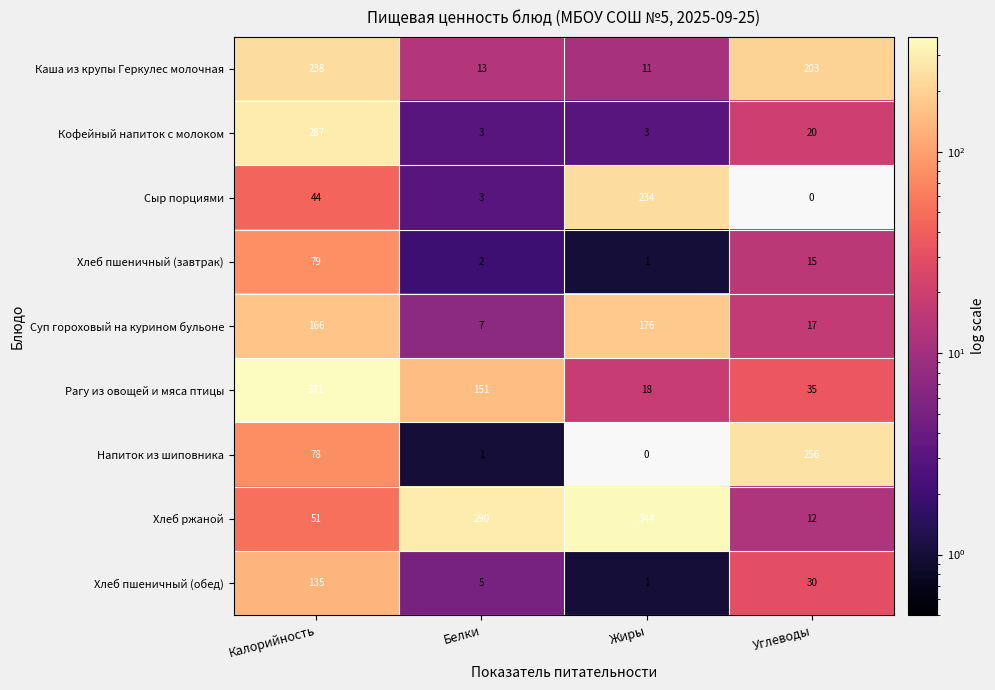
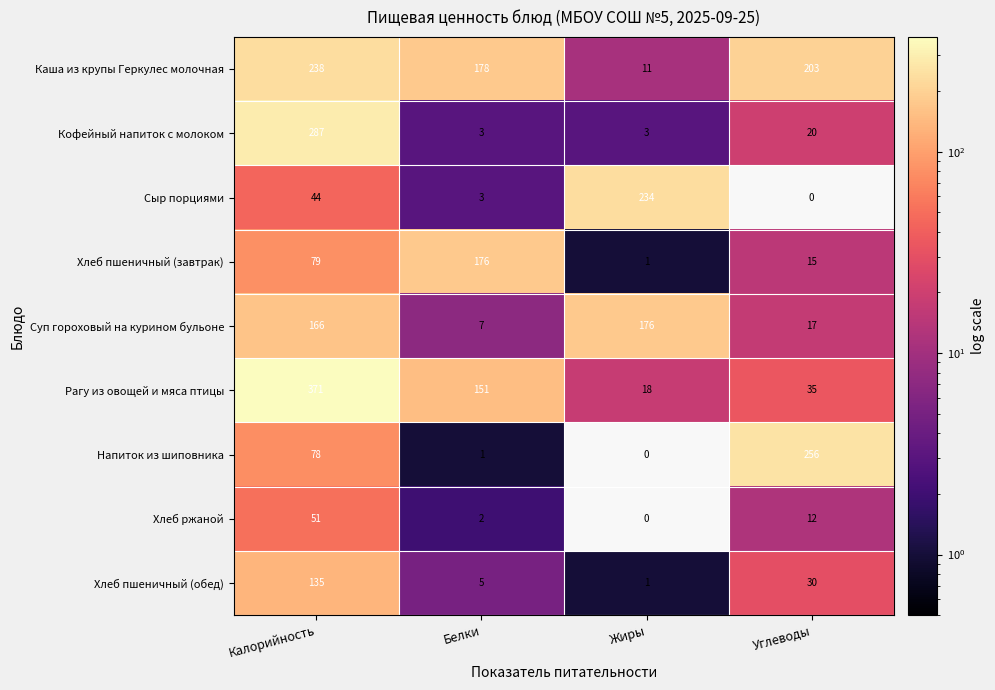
Каша из крупы Геркулес молочная, Белки: 13 -> 178
Хлеб пшеничный (завтрак), Белки: 2 -> 176
Хлеб ржаной, Белки: 290 -> 2
Хлеб ржаной, Жиры: 344 -> 0
